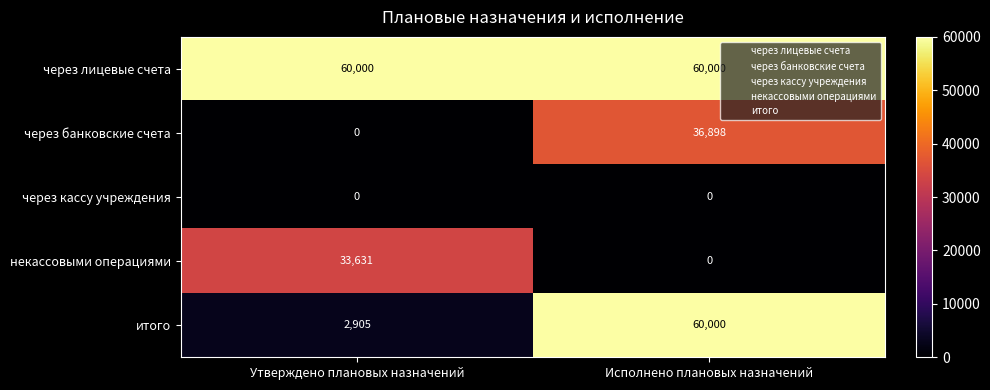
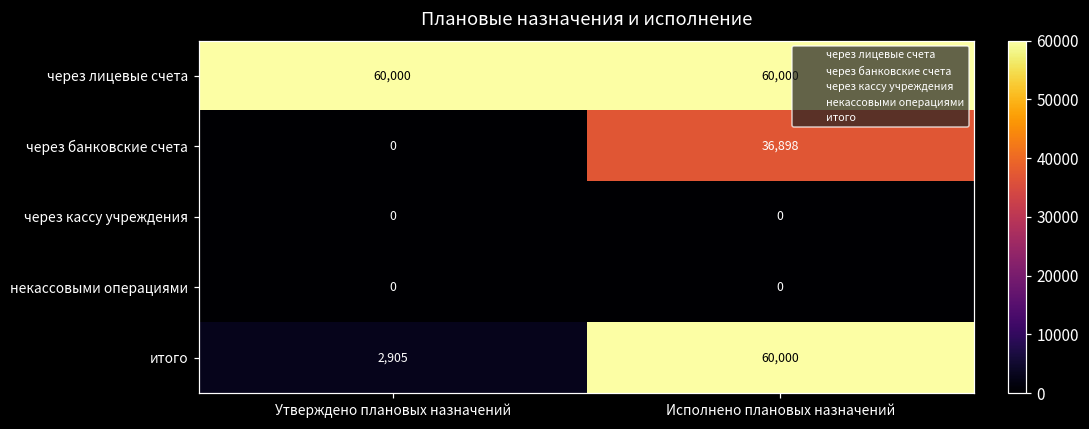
некассовыми операциями, Утверждено плановых назначений: 33,631 -> 0
